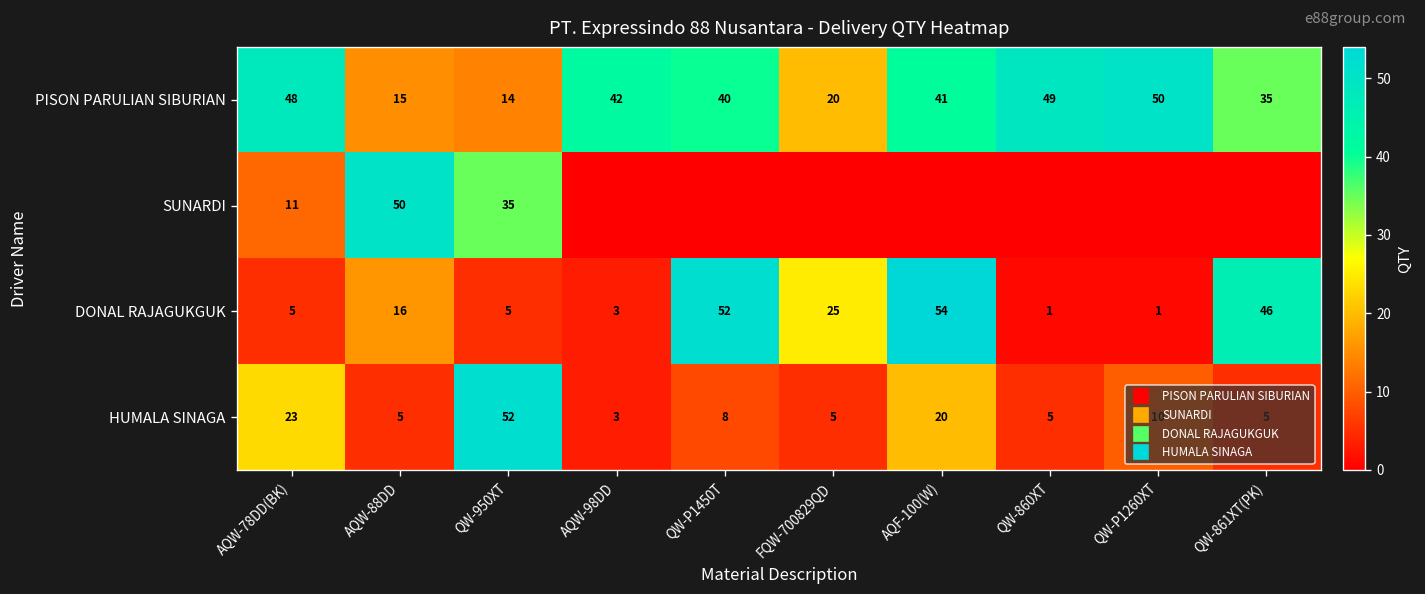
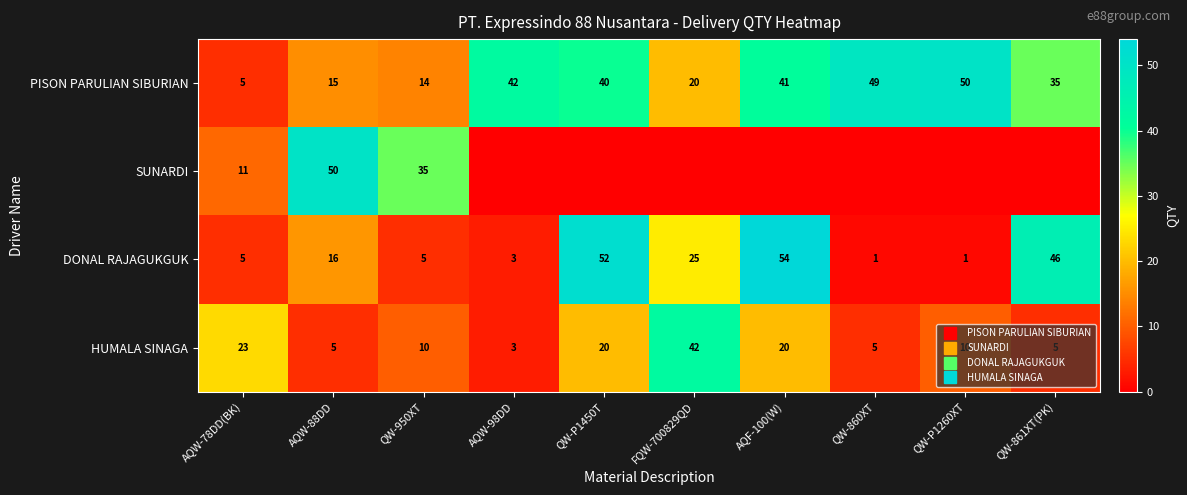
PISON PARULIAN SIBURIAN, AQW-78DD(BK): 48 -> 5
HUMALA SINAGA, QW-950XT: 52 -> 10
HUMALA SINAGA, QW-P1450T: 8 -> 20
HUMALA SINAGA, FQW-700829QD: 5 -> 42
